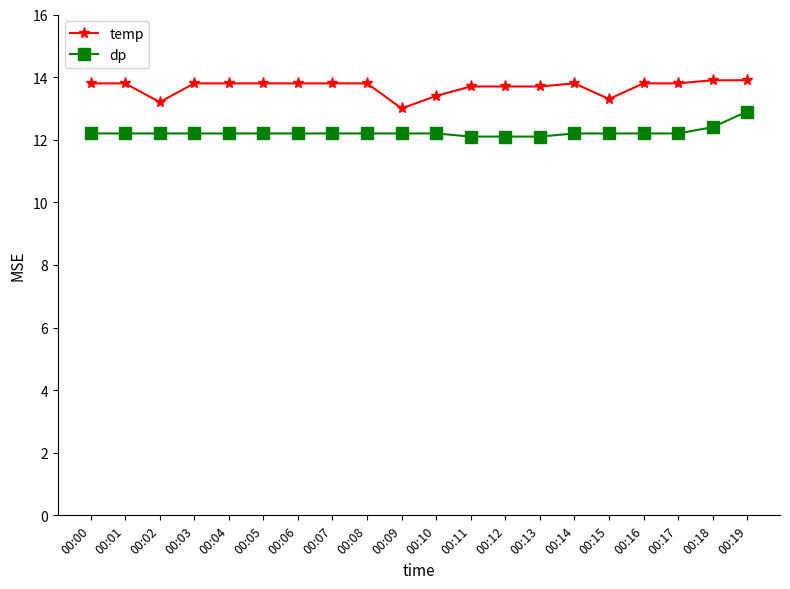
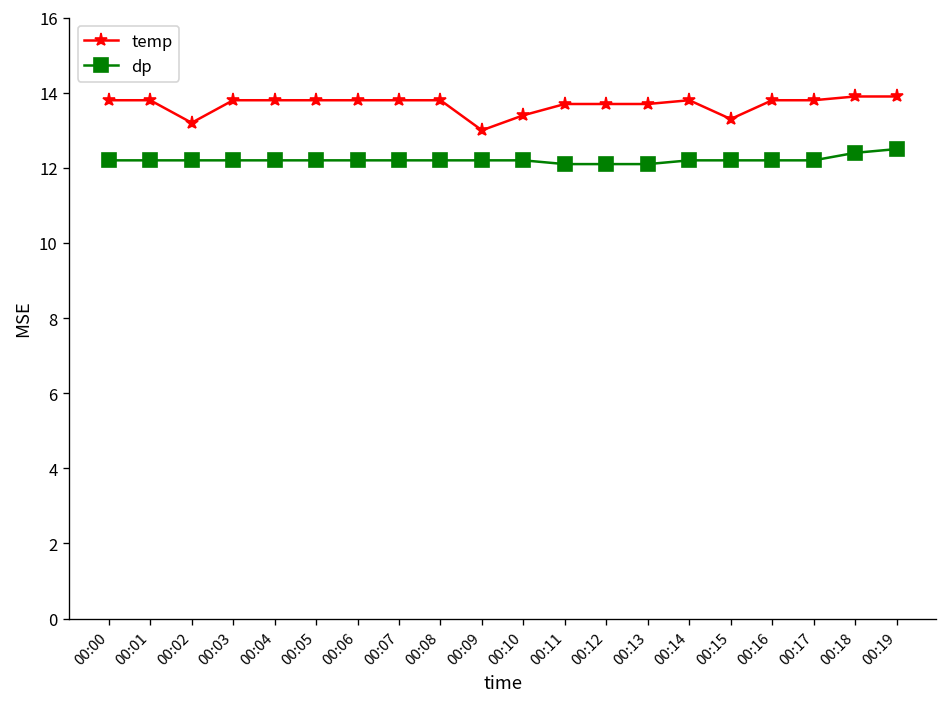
dp, 00:19: 12.9 -> 12.5
